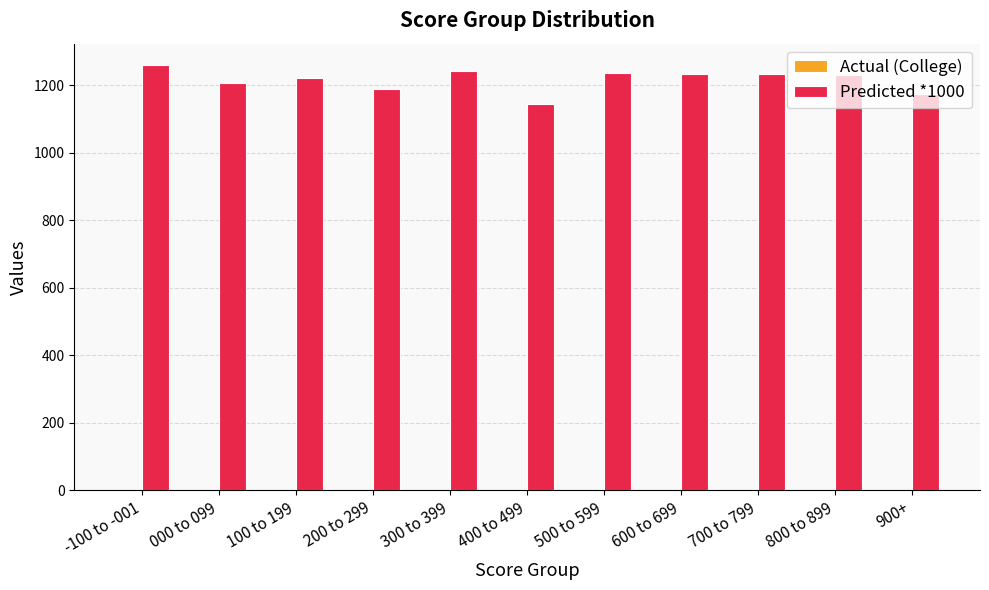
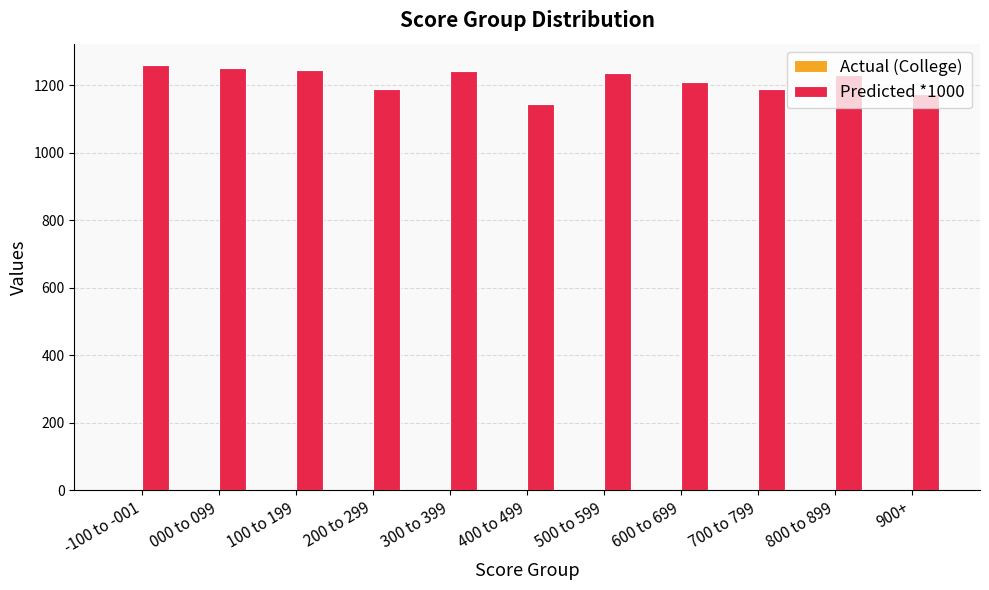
Predicted *1000, 000 to 099: 1210 -> 1250
Predicted *1000, 100 to 199: 1220 -> 1240
Predicted *1000, 600 to 699: 1230 -> 1210
Predicted *1000, 700 to 799: 1230 -> 1190
